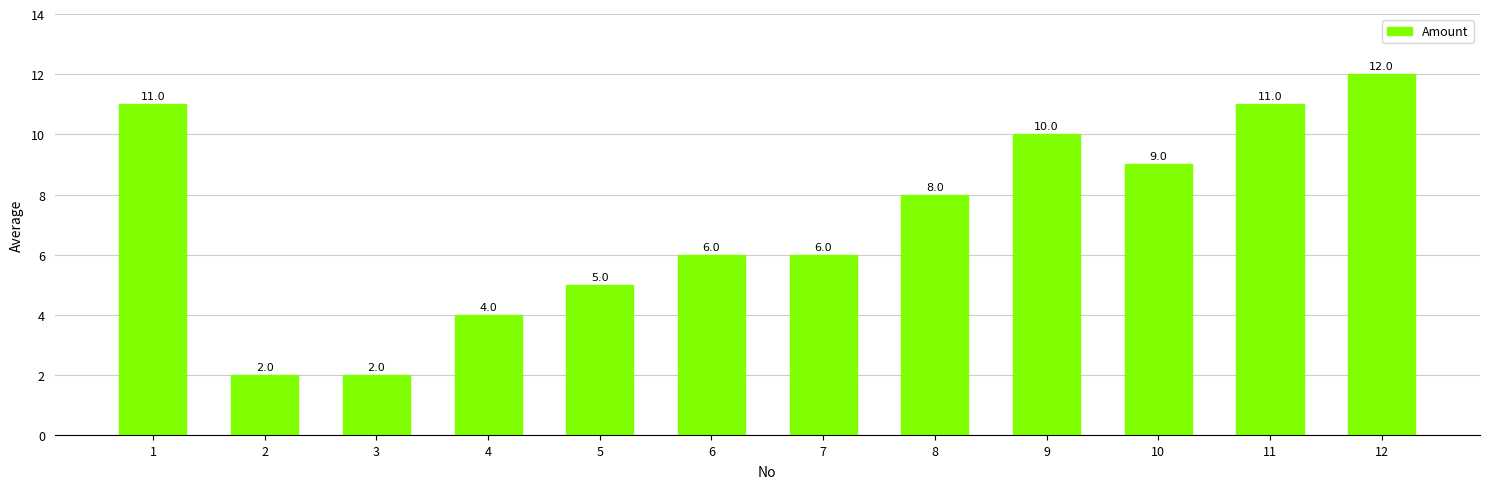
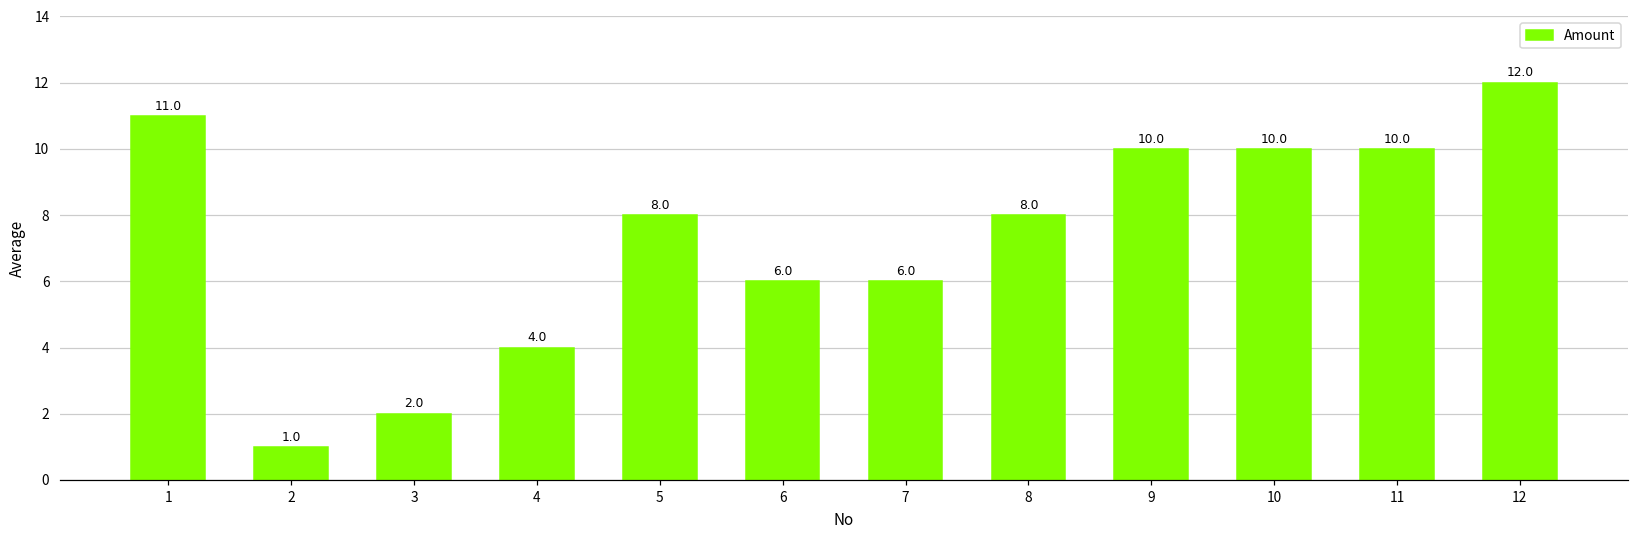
2: 2.0 -> 1.0
5: 5.0 -> 8.0
10: 9.0 -> 10.0
11: 11.0 -> 10.0
